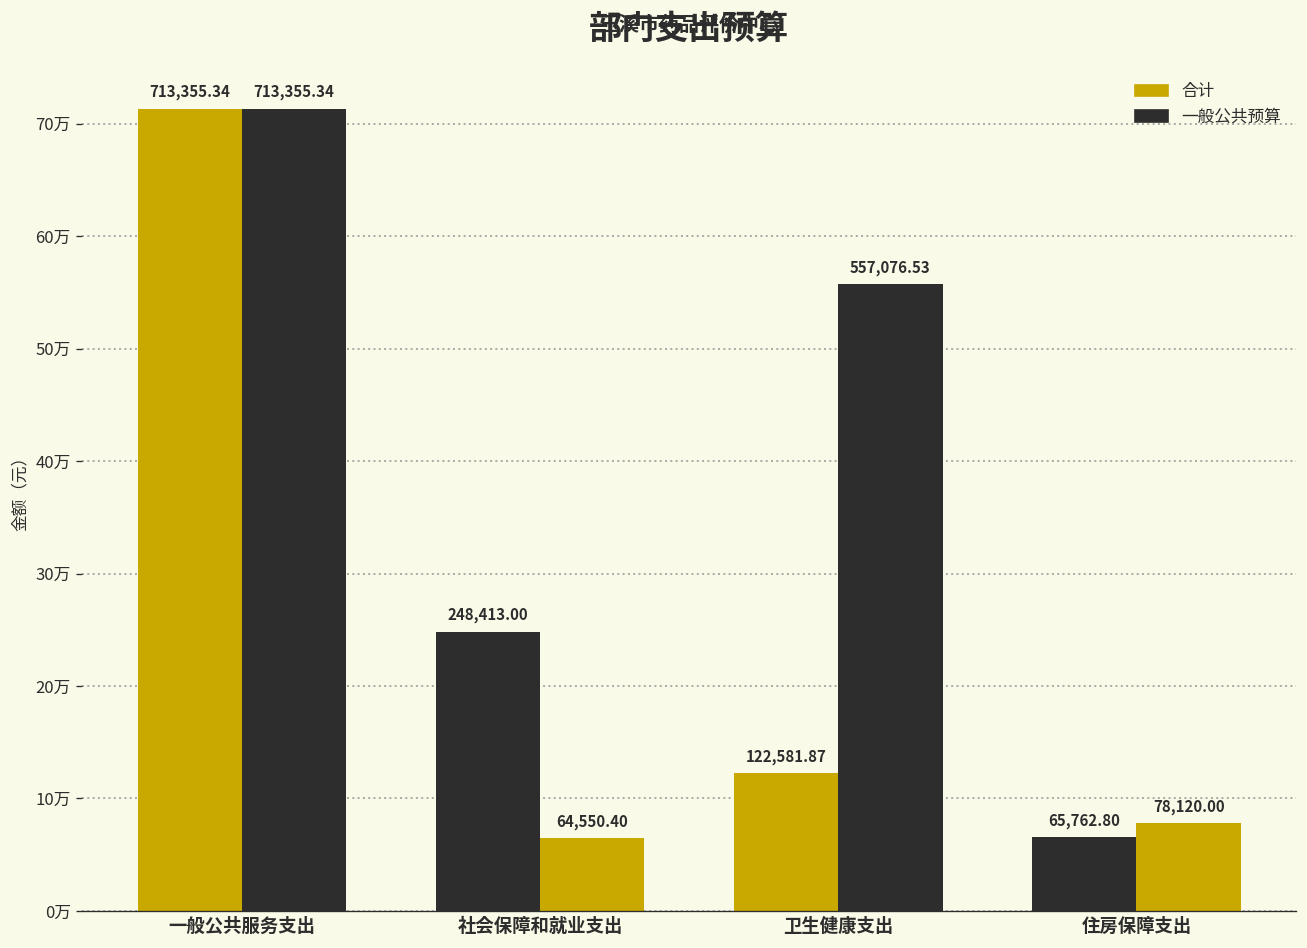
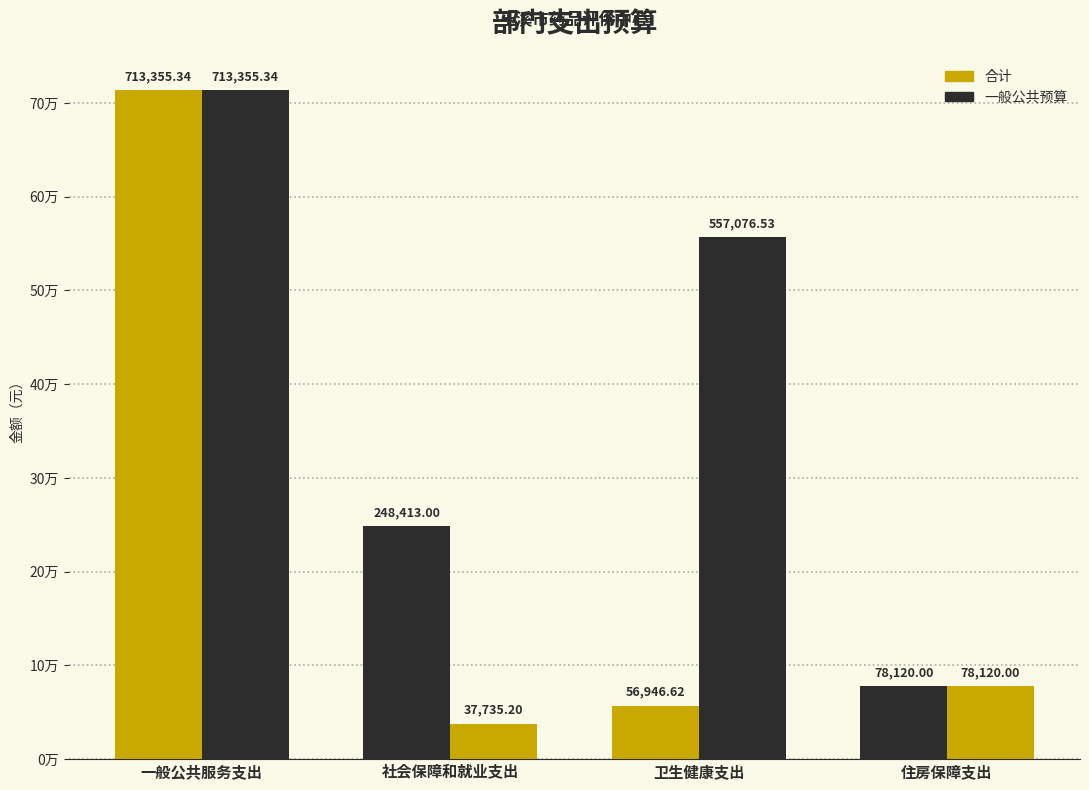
一般公共预算, 社会保障和就业支出: 64,550.40 -> 37,735.20
合计, 卫生健康支出: 122,581.87 -> 56,946.62
合计, 住房保障支出: 65,762.80 -> 78,120.00
